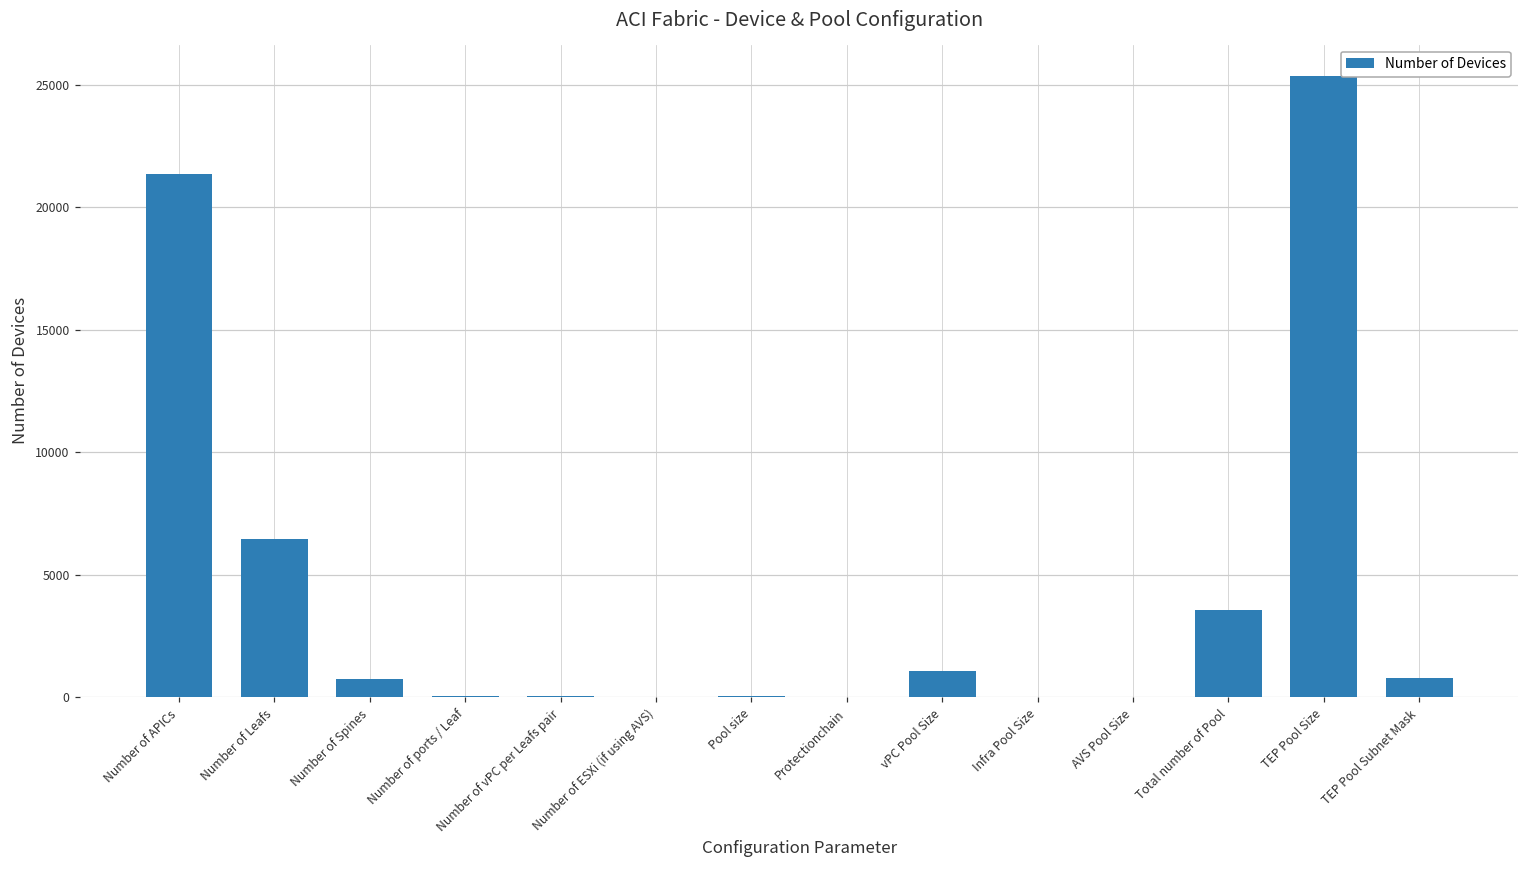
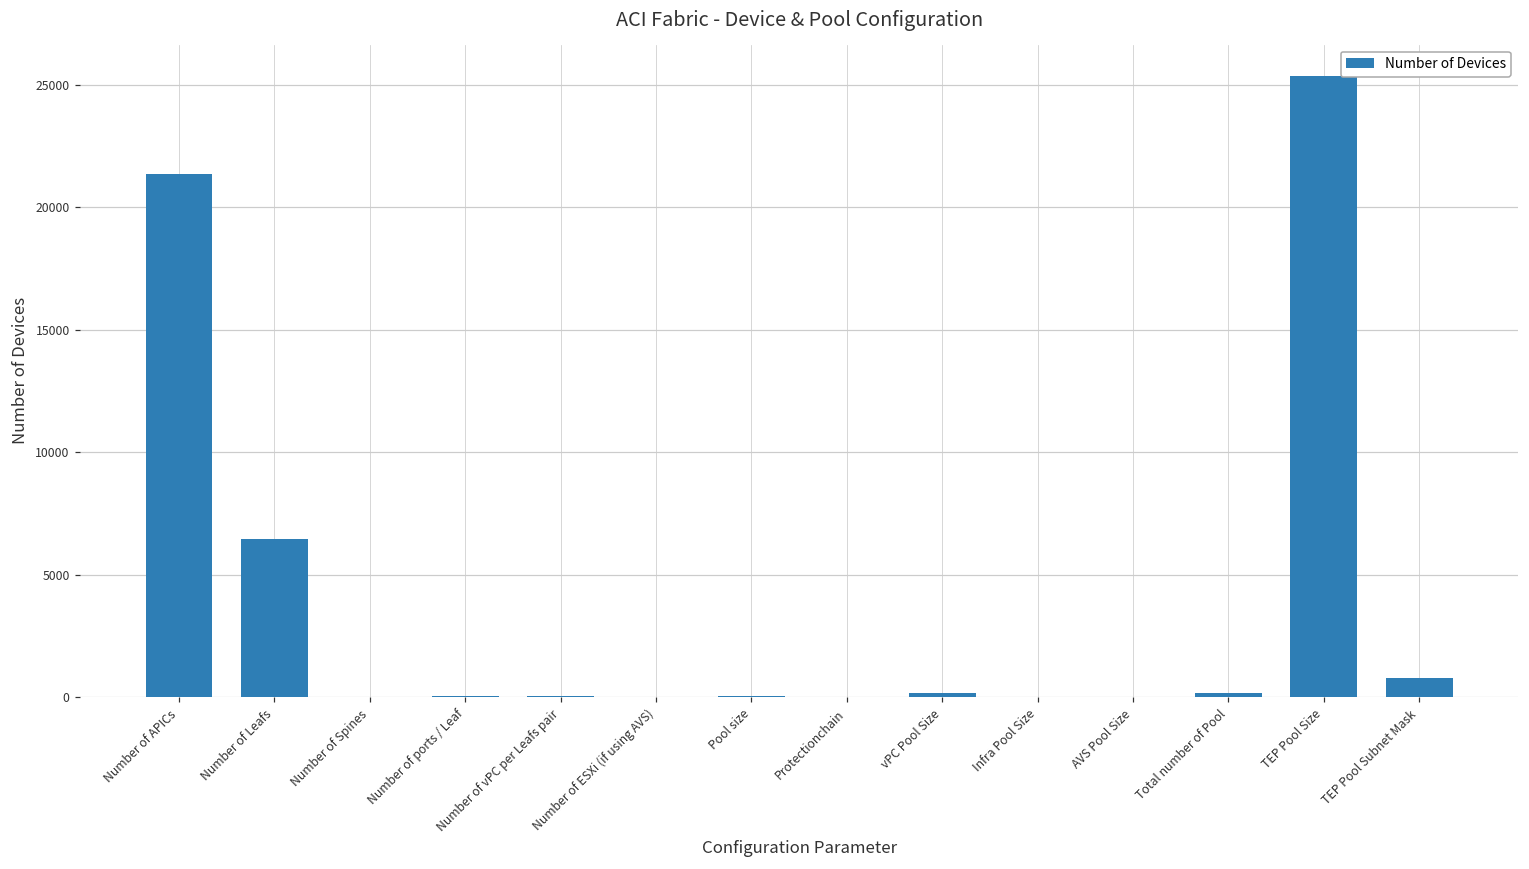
Number of Spines: 700 -> 0
vPC Pool Size: 1100 -> 200
Total number of Pool: 3500 -> 200
